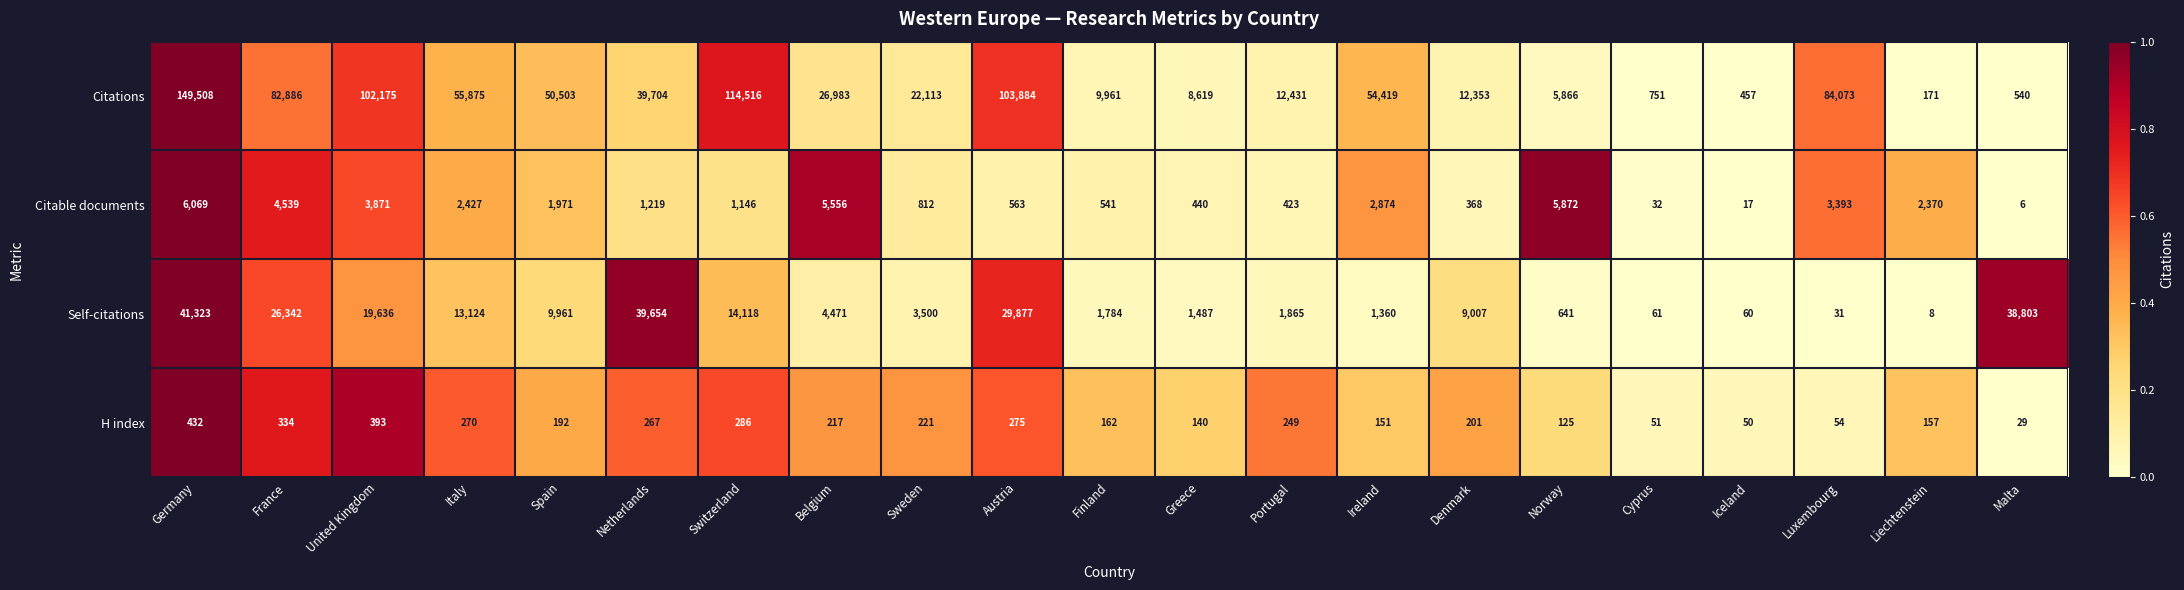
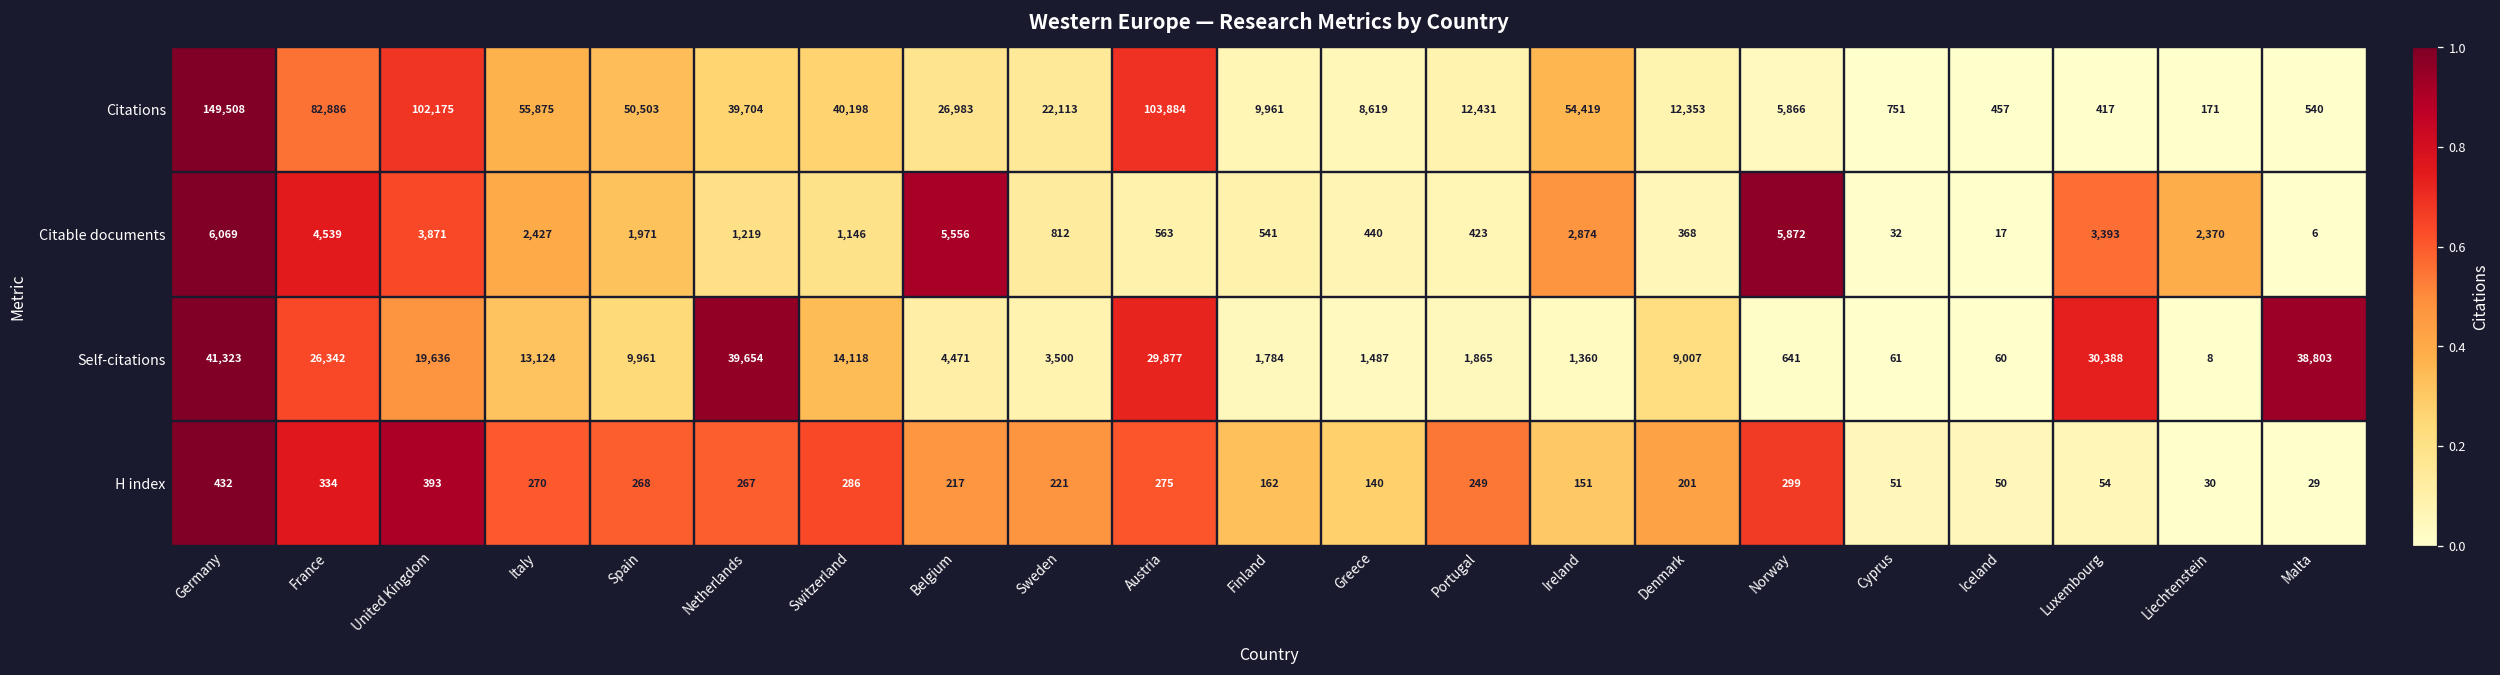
Citations, Switzerland: 114,516 -> 40,198
Citations, Luxembourg: 84,073 -> 417
Self-citations, Luxembourg: 31 -> 30,388
H index, Spain: 192 -> 268
H index, Norway: 125 -> 299
H index, Liechtenstein: 157 -> 30
